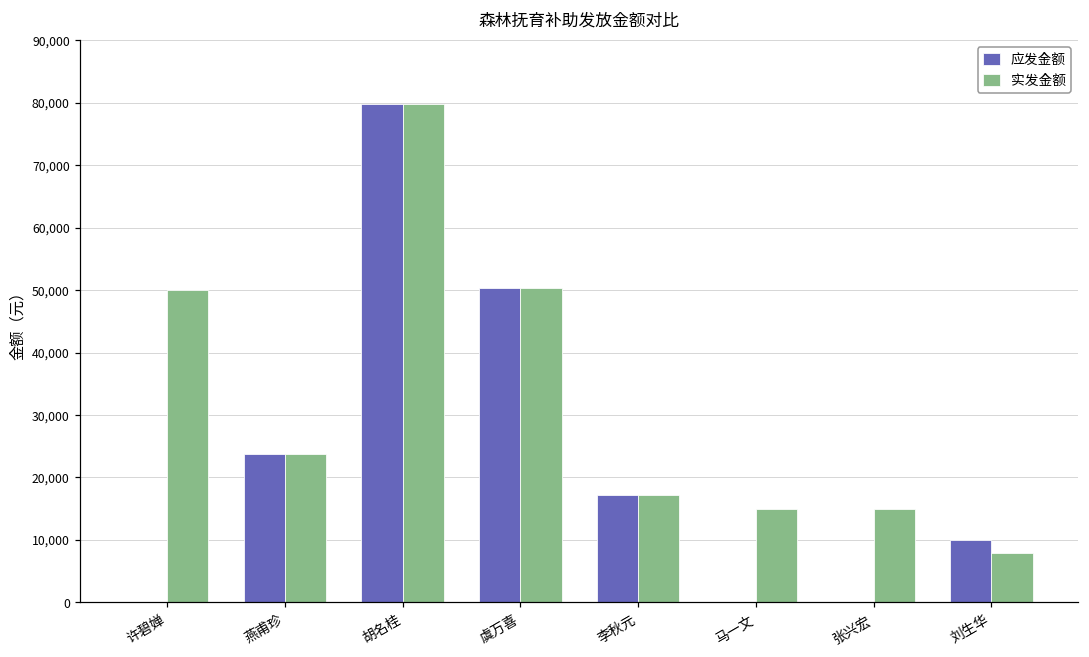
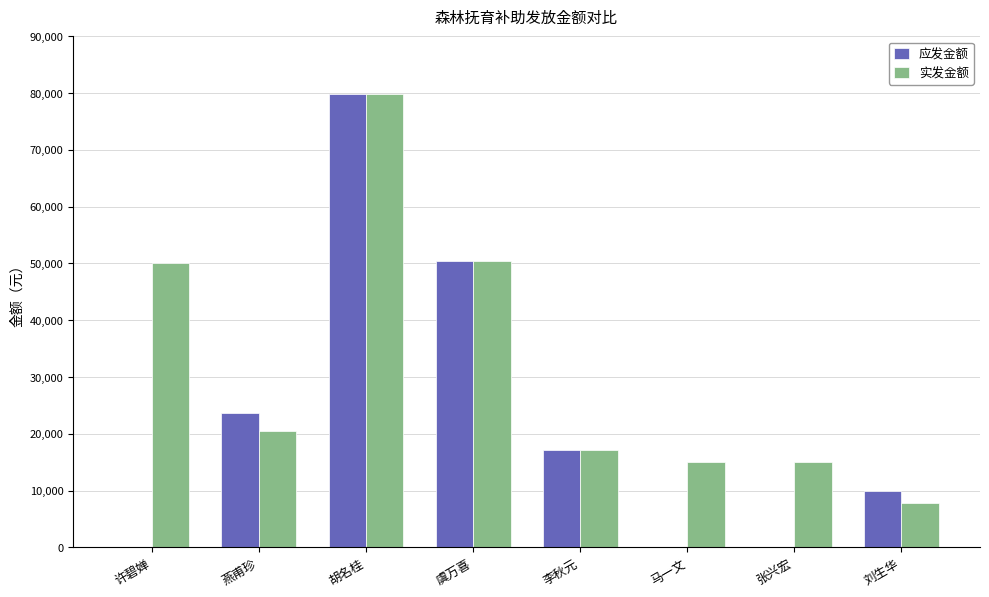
实发金额, 燕甫珍: 24,000 -> 21,000
